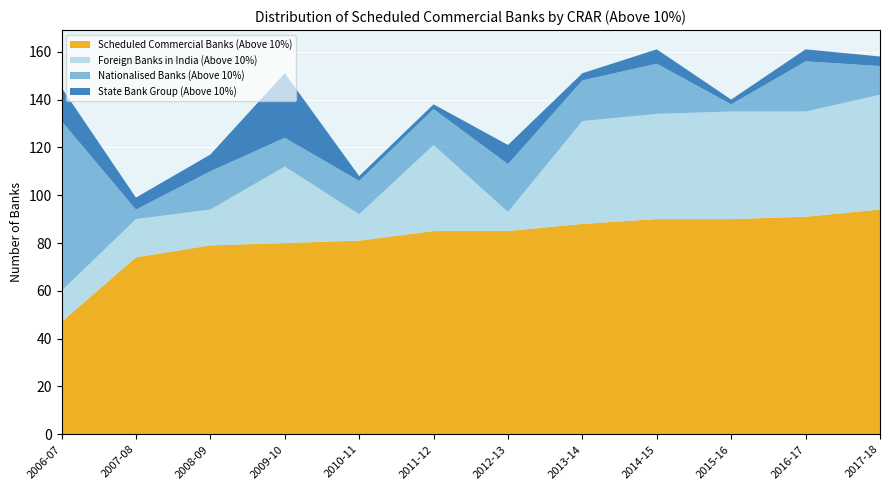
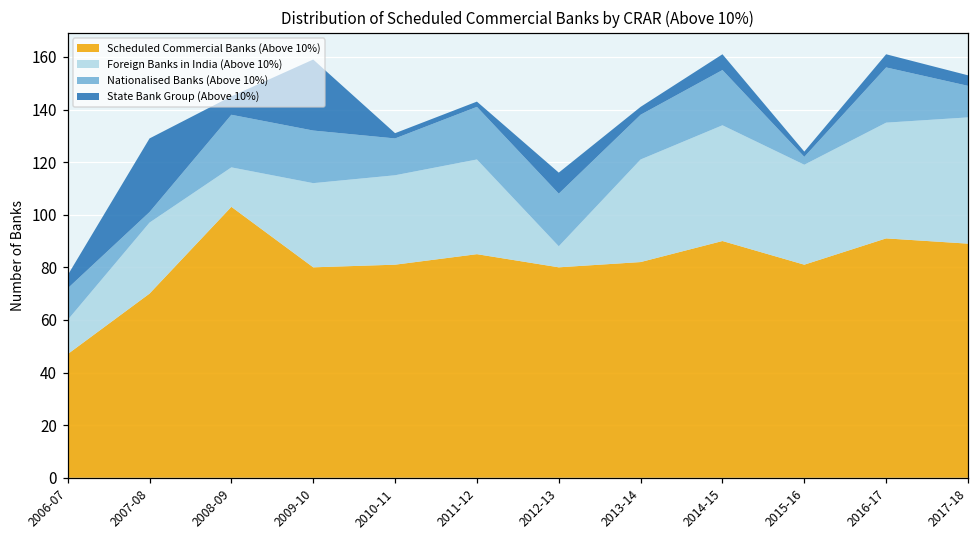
Nationalised Banks (Above 10%), 2006-07: 71 -> 12
State Bank Group (Above 10%), 2006-07: 14 -> 5
Scheduled Commercial Banks (Above 10%), 2007-08: 74 -> 70
Foreign Banks in India (Above 10%), 2007-08: 16 -> 27
State Bank Group (Above 10%), 2007-08: 5 -> 28
Scheduled Commercial Banks (Above 10%), 2008-09: 79 -> 103
Nationalised Banks (Above 10%), 2008-09: 16 -> 20
Nationalised Banks (Above 10%), 2009-10: 12 -> 20
Foreign Banks in India (Above 10%), 2010-11: 11 -> 34
Nationalised Banks (Above 10%), 2011-12: 15 -> 20
Scheduled Commercial Banks (Above 10%), 2012-13: 85 -> 80
Scheduled Commercial Banks (Above 10%), 2013-14: 88 -> 82
Foreign Banks in India (Above 10%), 2013-14: 43 -> 39
Scheduled Commercial Banks (Above 10%), 2015-16: 90 -> 81
Foreign Banks in India (Above 10%), 2015-16: 45 -> 38
Scheduled Commercial Banks (Above 10%), 2017-18: 94 -> 89
